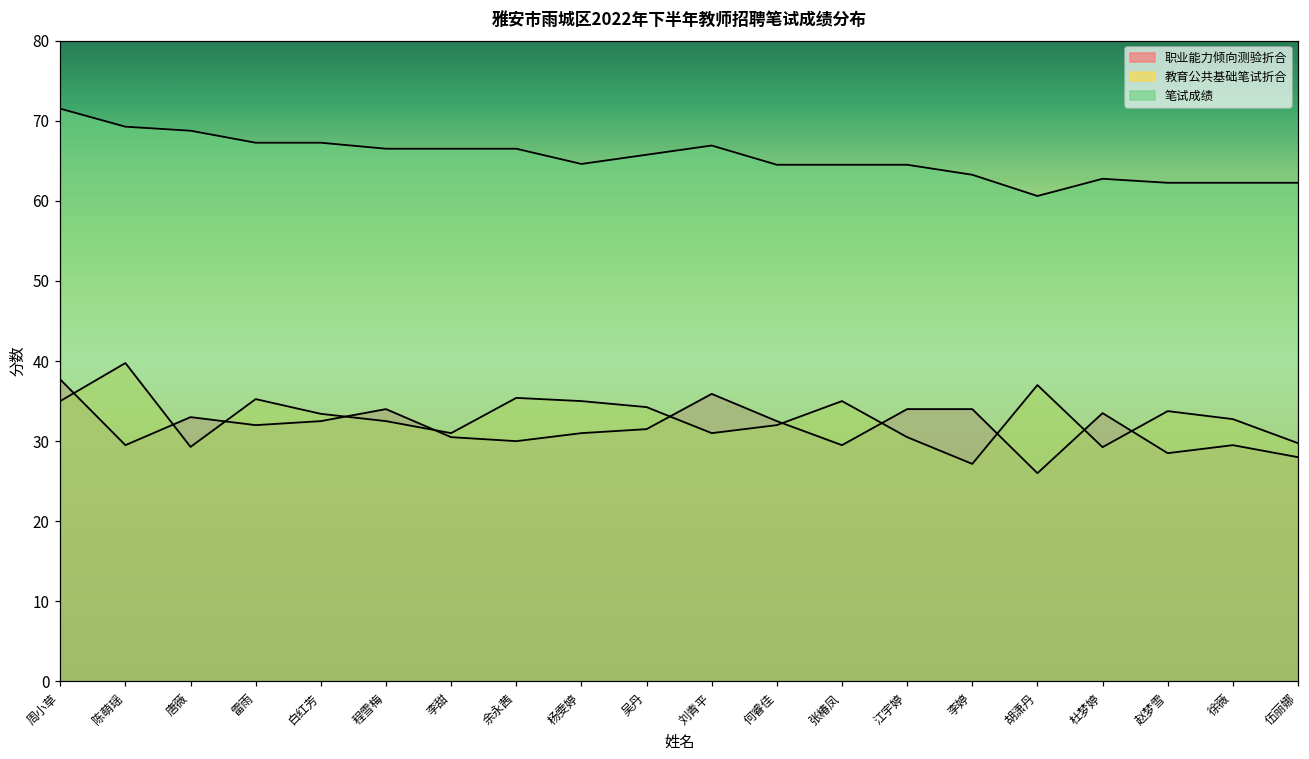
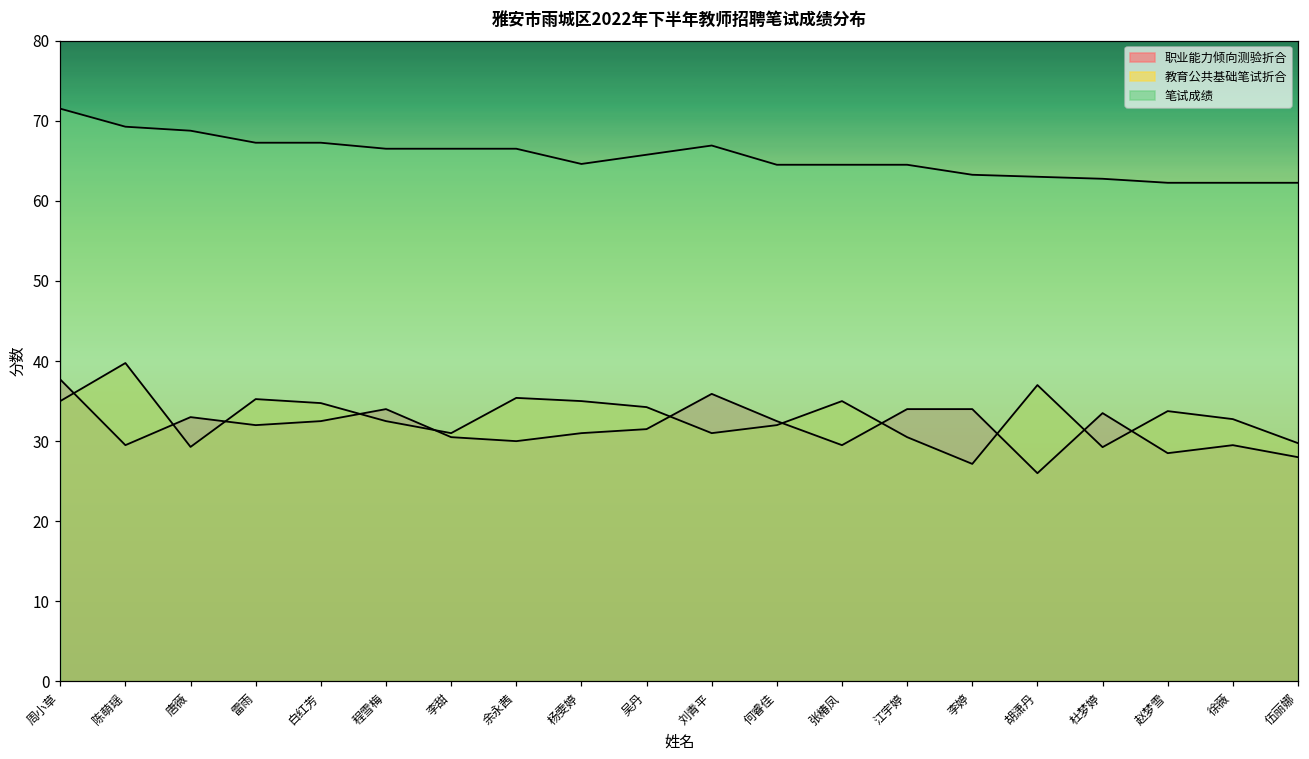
教育公共基础笔试折合, 白红芳: 33 -> 35
笔试成绩, 胡潇丹: 61 -> 63
